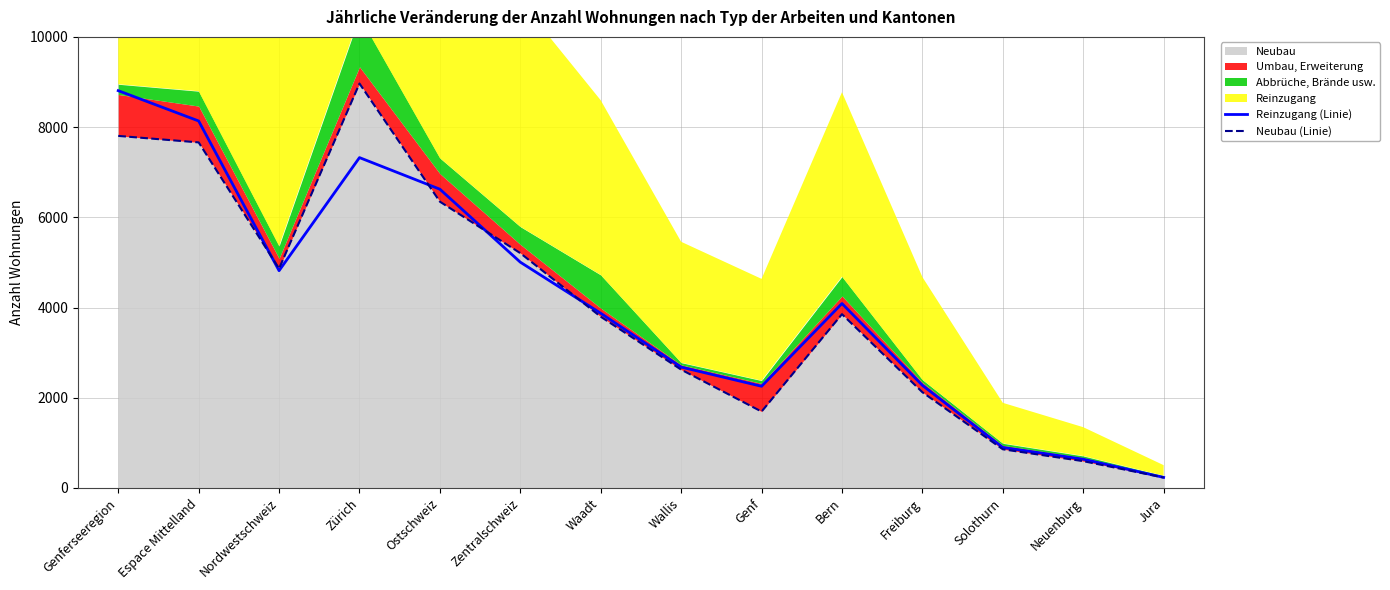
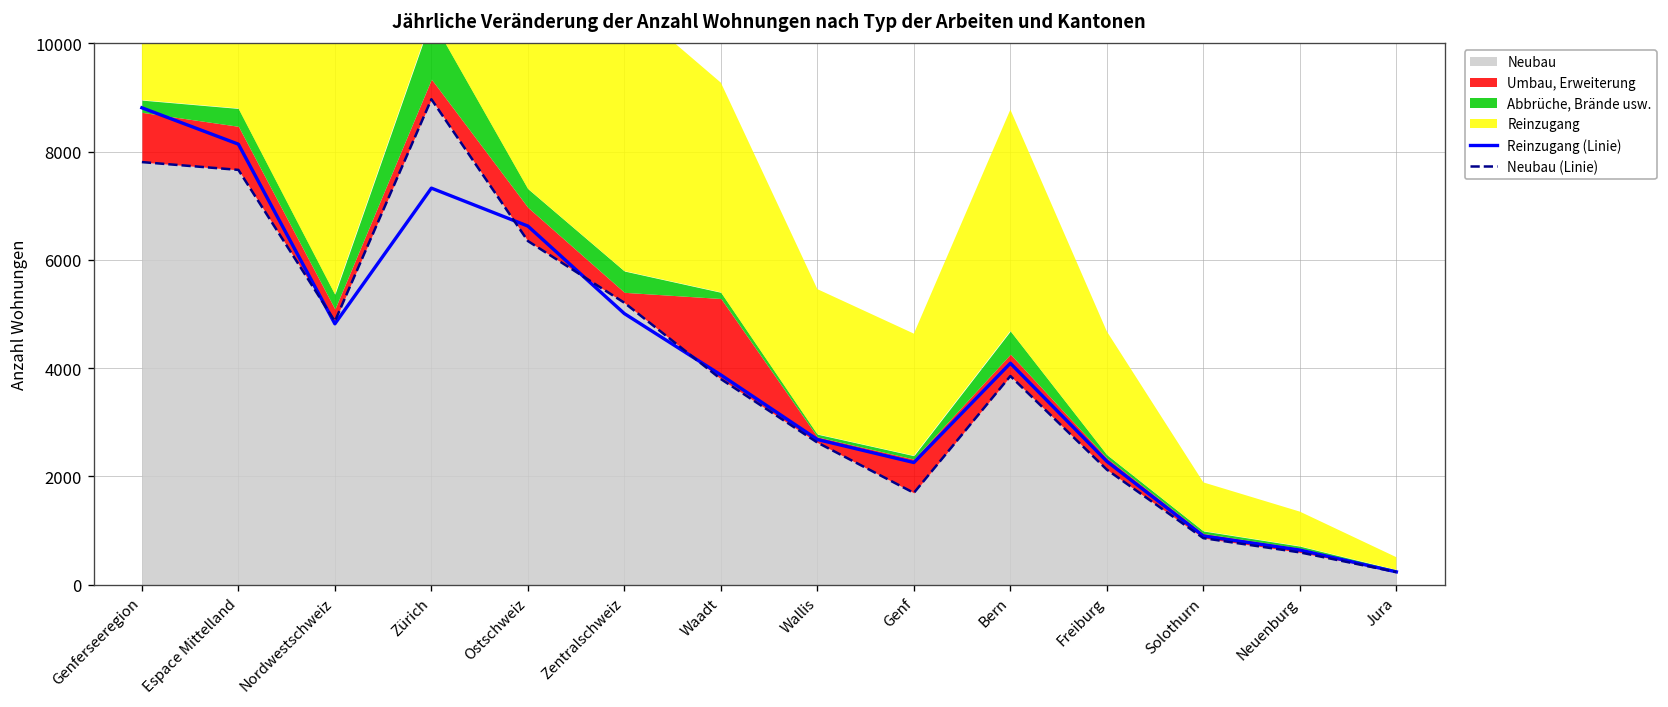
Umbau, Erweiterung, Waadt: 200 -> 1500
Abbrüche, Brände usw., Waadt: 700 -> 100
